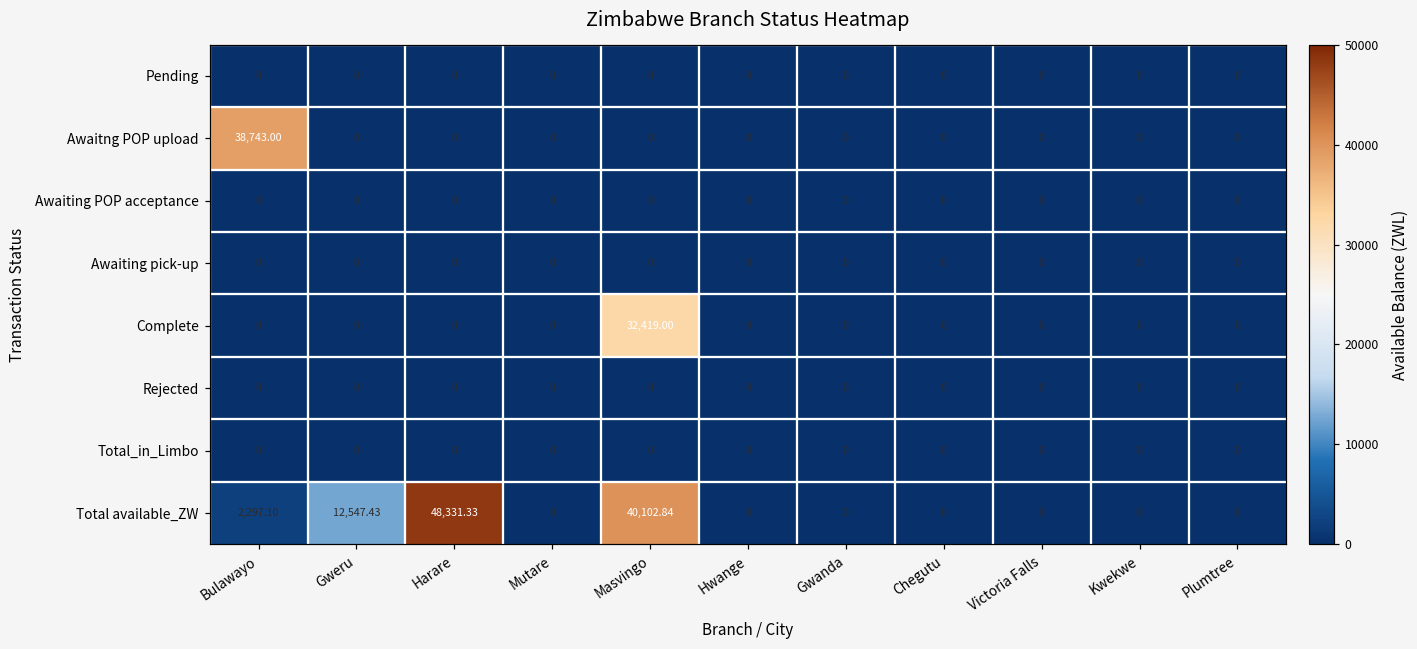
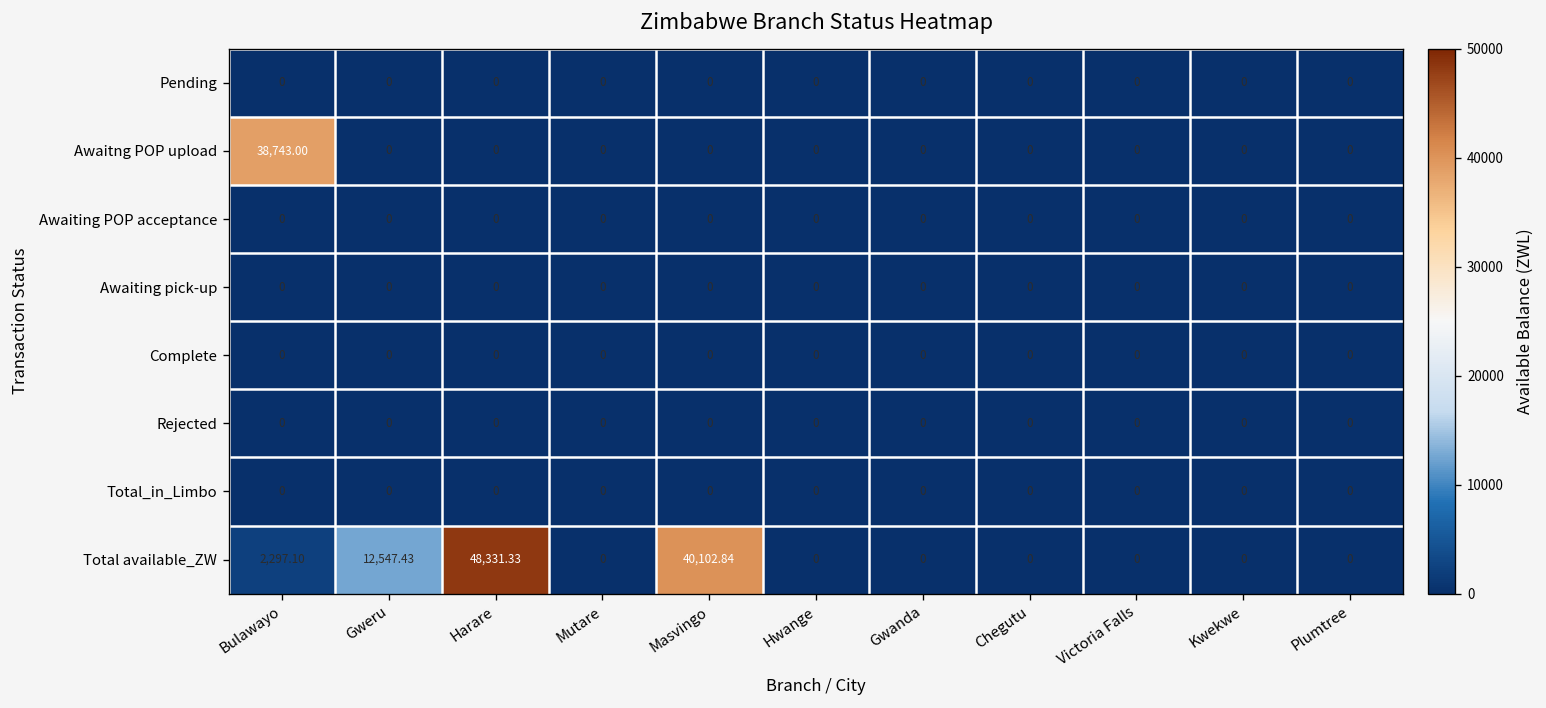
Complete, Masvingo: 32,419.00 -> 0
